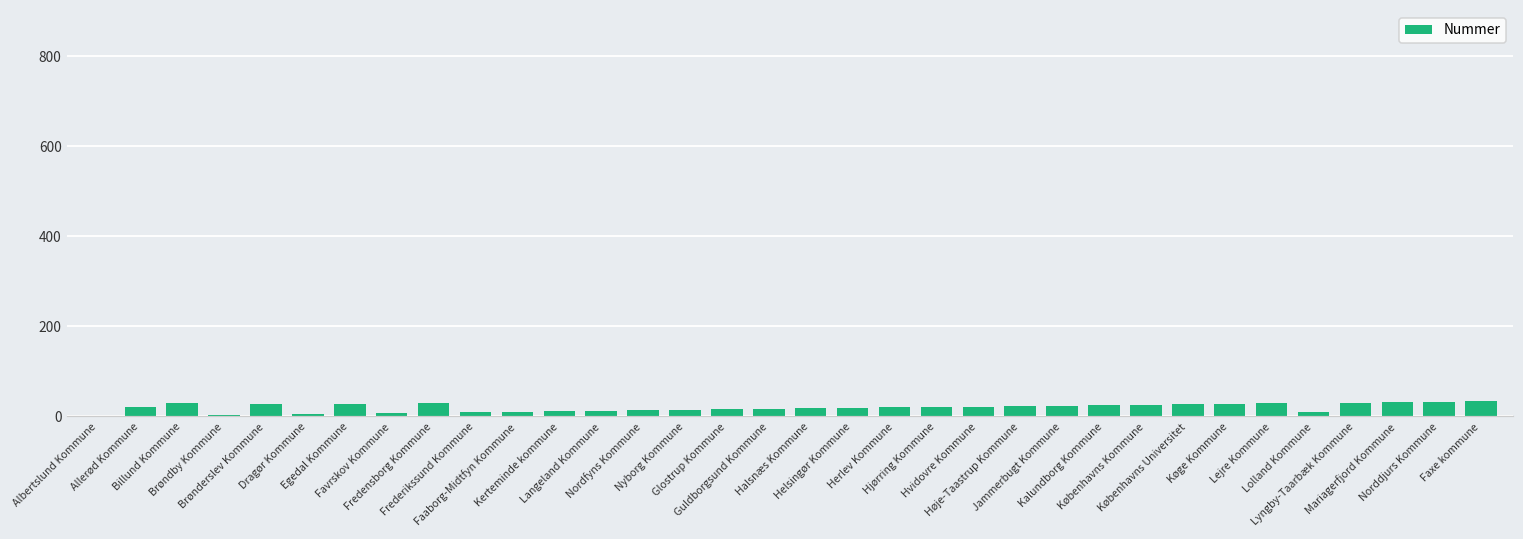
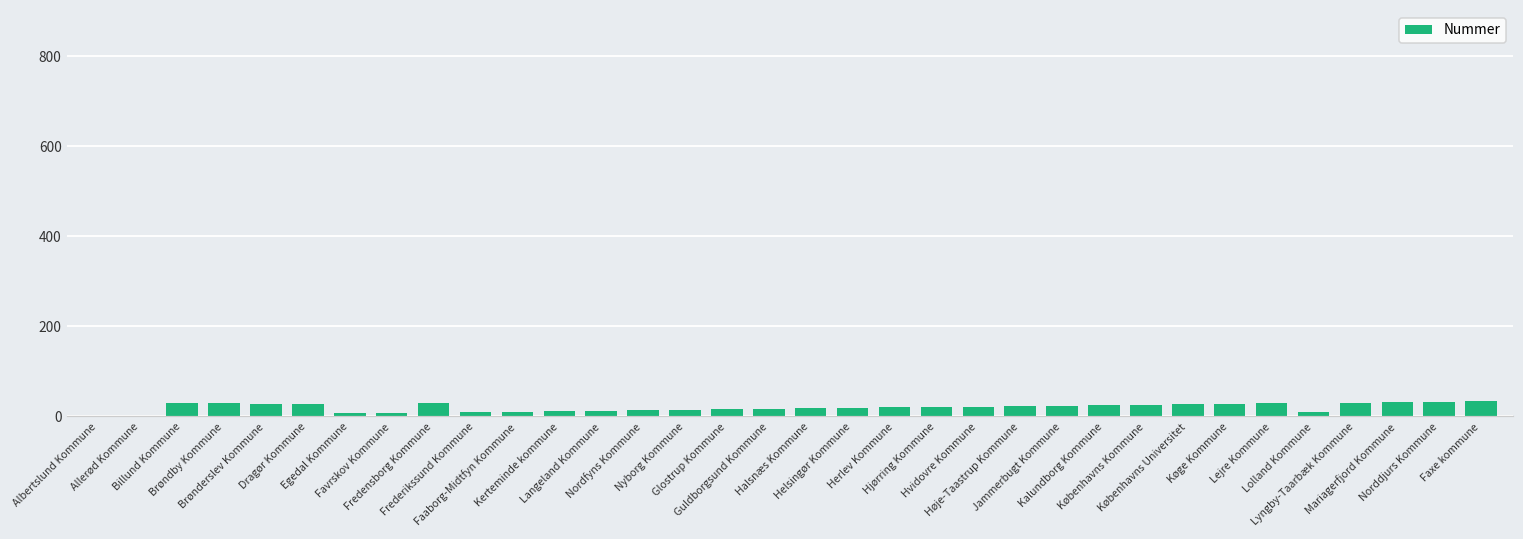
Allerød Kommune: 20 -> 0
Brøndby Kommune: 0 -> 30
Dragør Kommune: 10 -> 30
Egedal Kommune: 30 -> 10
